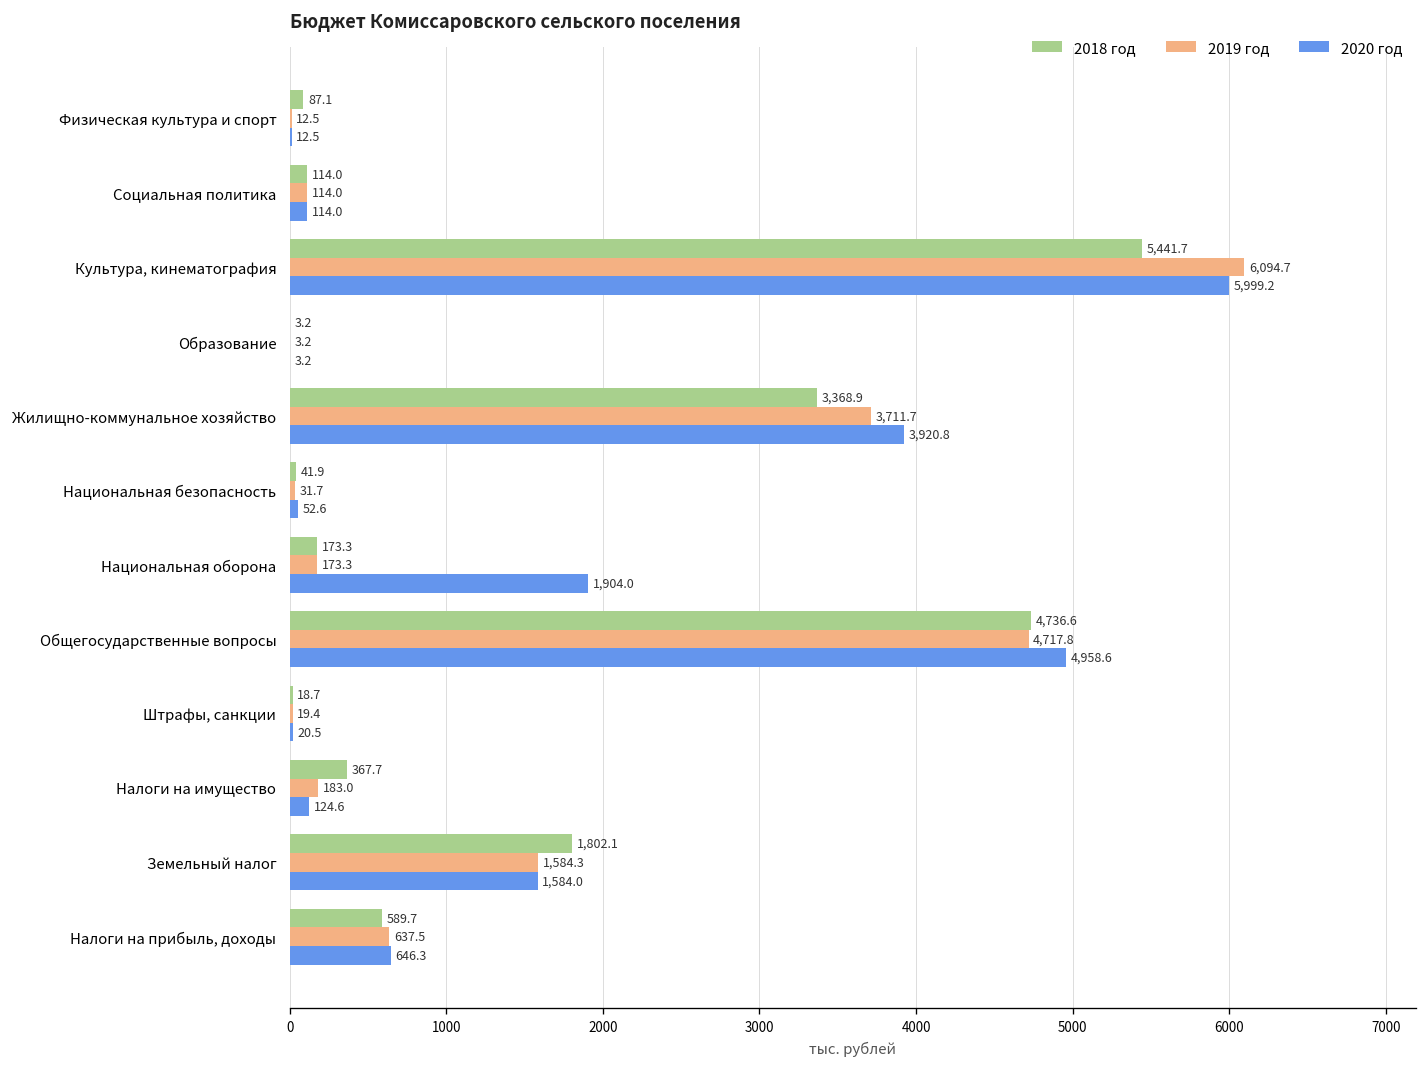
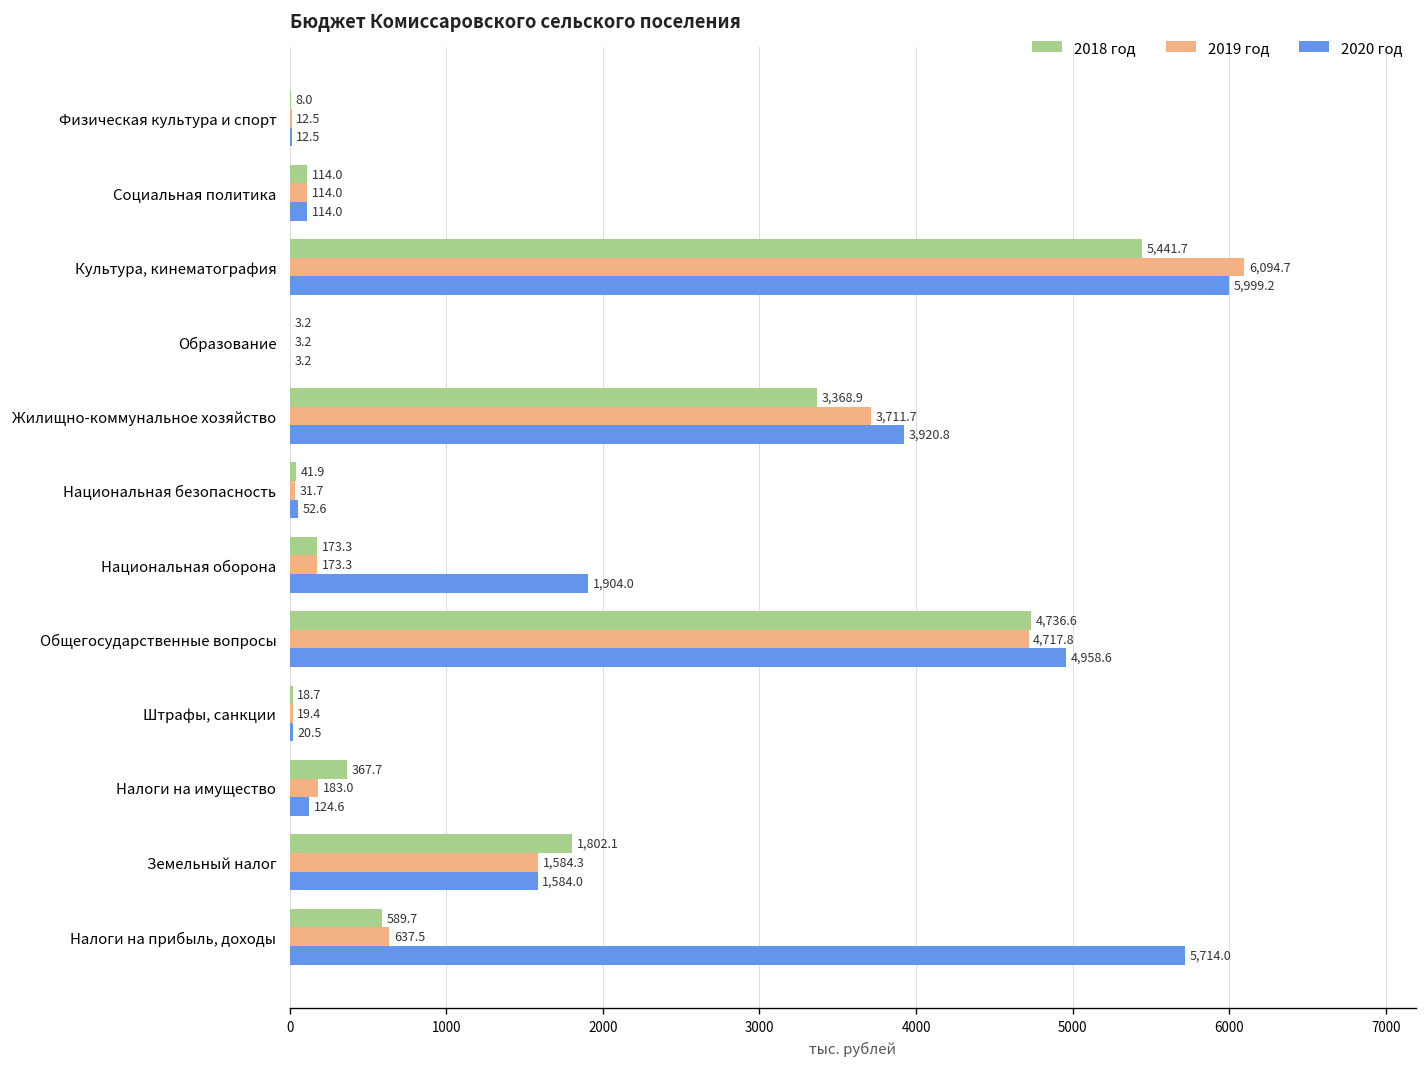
2018 год, Физическая культура и спорт: 87.1 -> 8.0
2020 год, Налоги на прибыль, доходы: 646.3 -> 5,714.0
